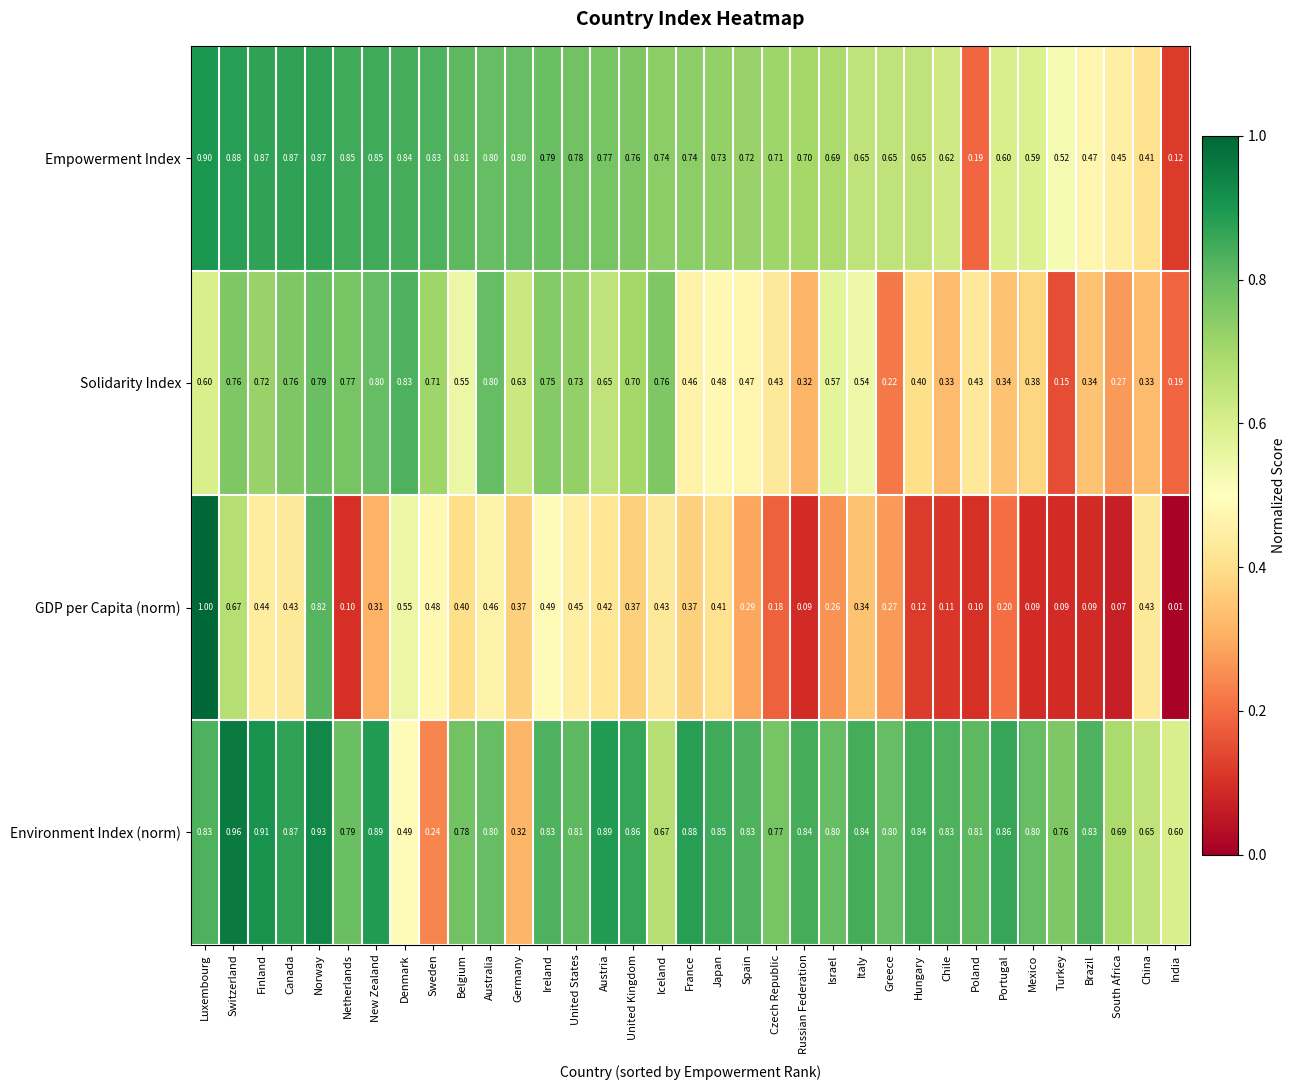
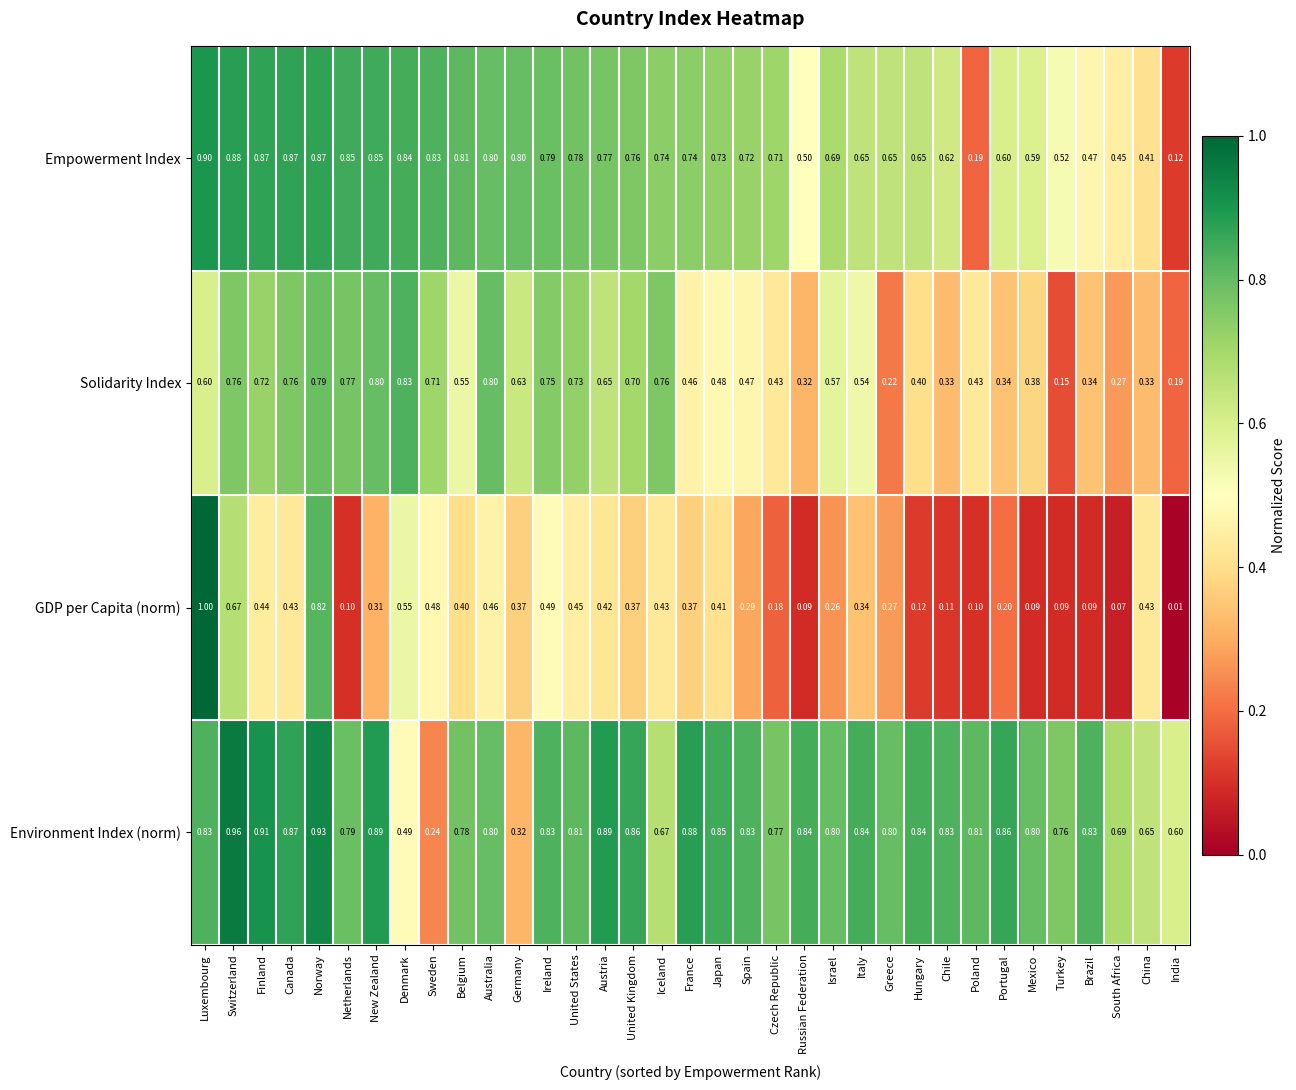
Empowerment Index, Russian Federation: 0.70 -> 0.50
